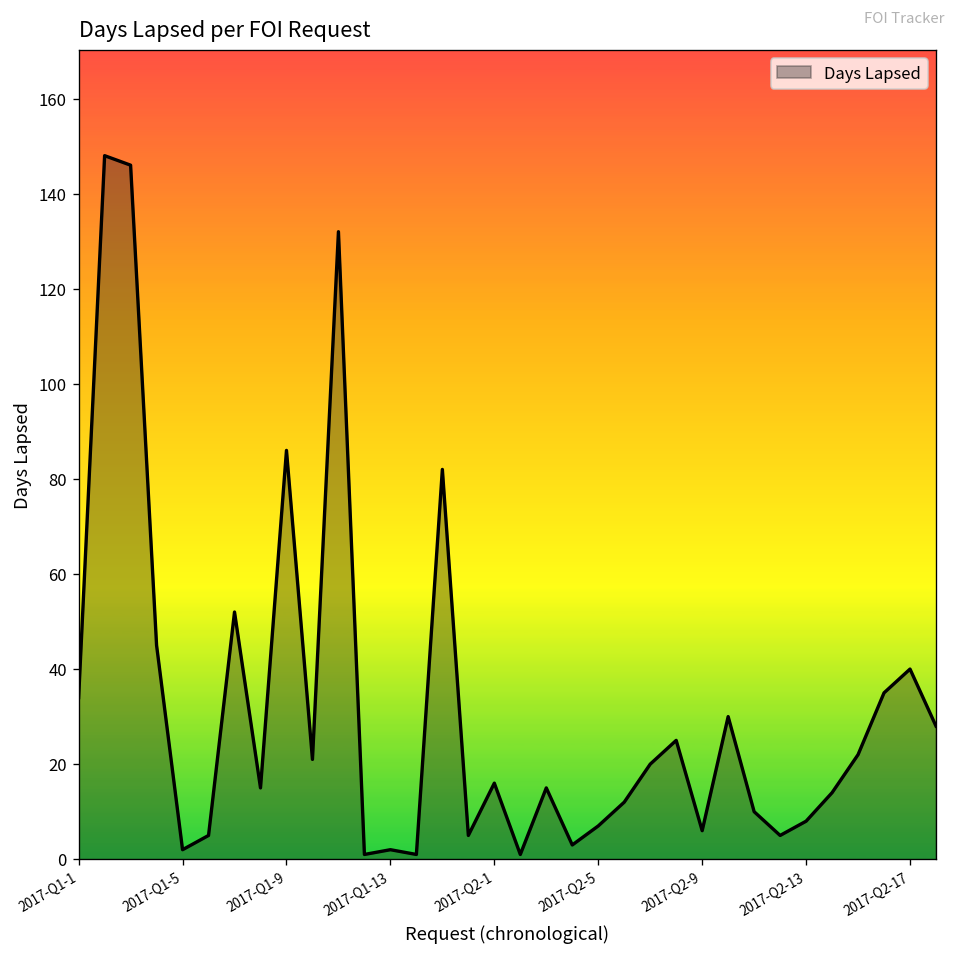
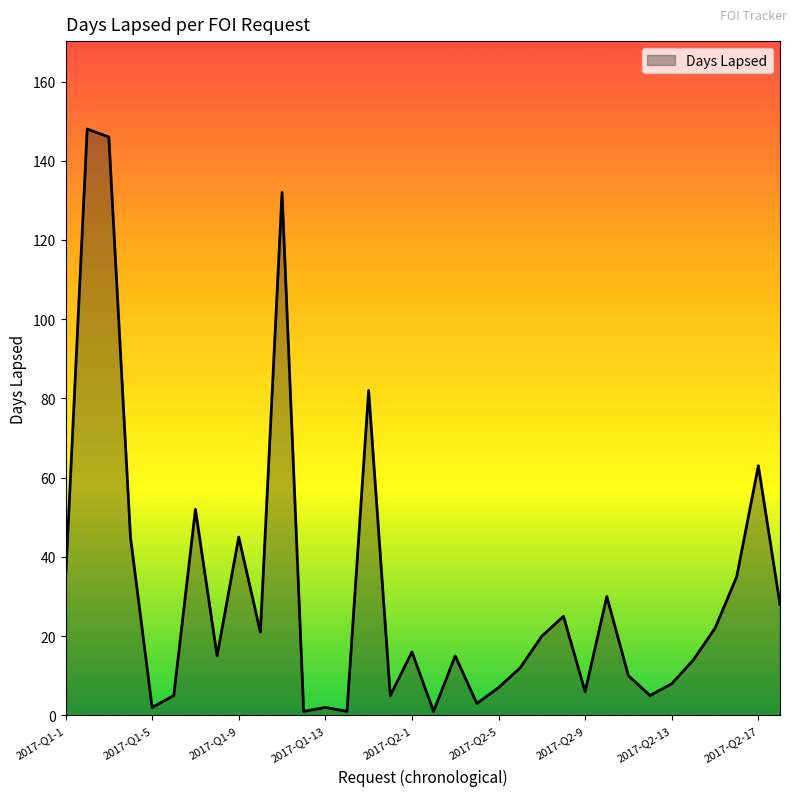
2017-Q1-9: 86 -> 45
2017-Q2-17: 40 -> 63
